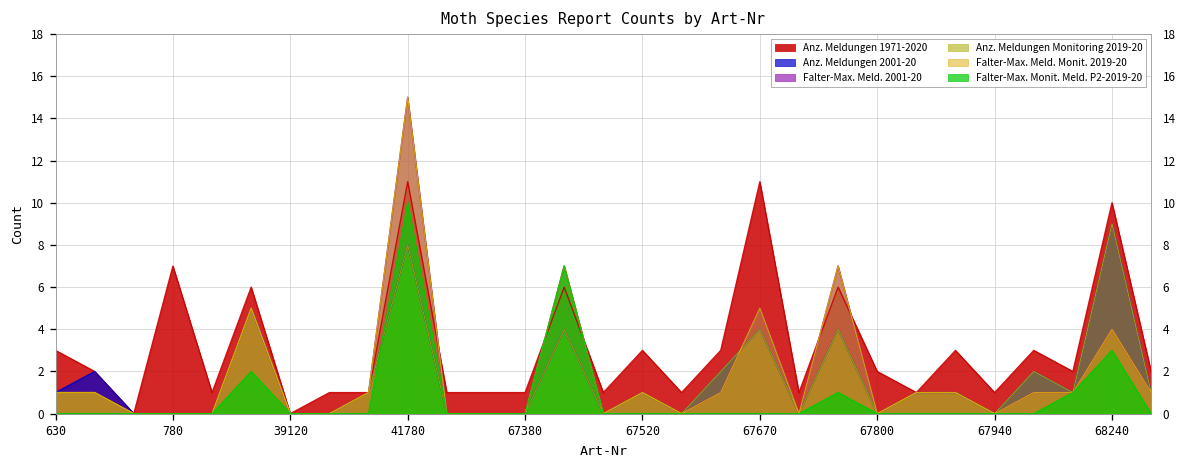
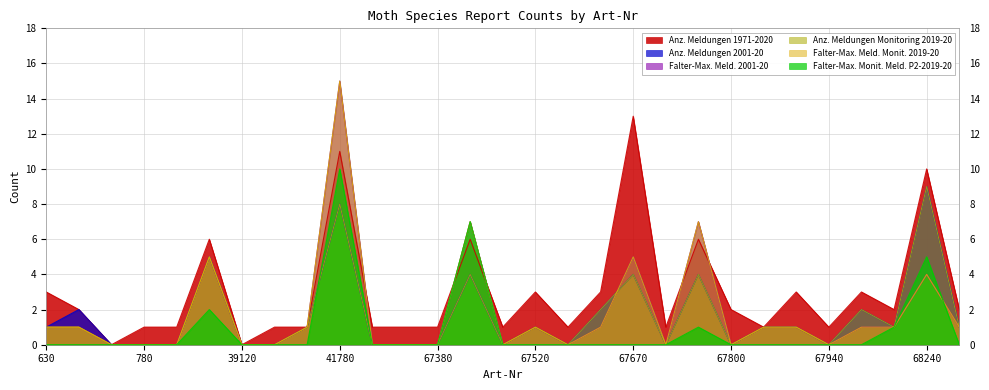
Anz. Meldungen 1971-2020, 780: 7 -> 1
Anz. Meldungen 1971-2020, 67670: 11 -> 13
Falter-Max. Monit. Meld. P2-2019-20, 68240: 3 -> 5
